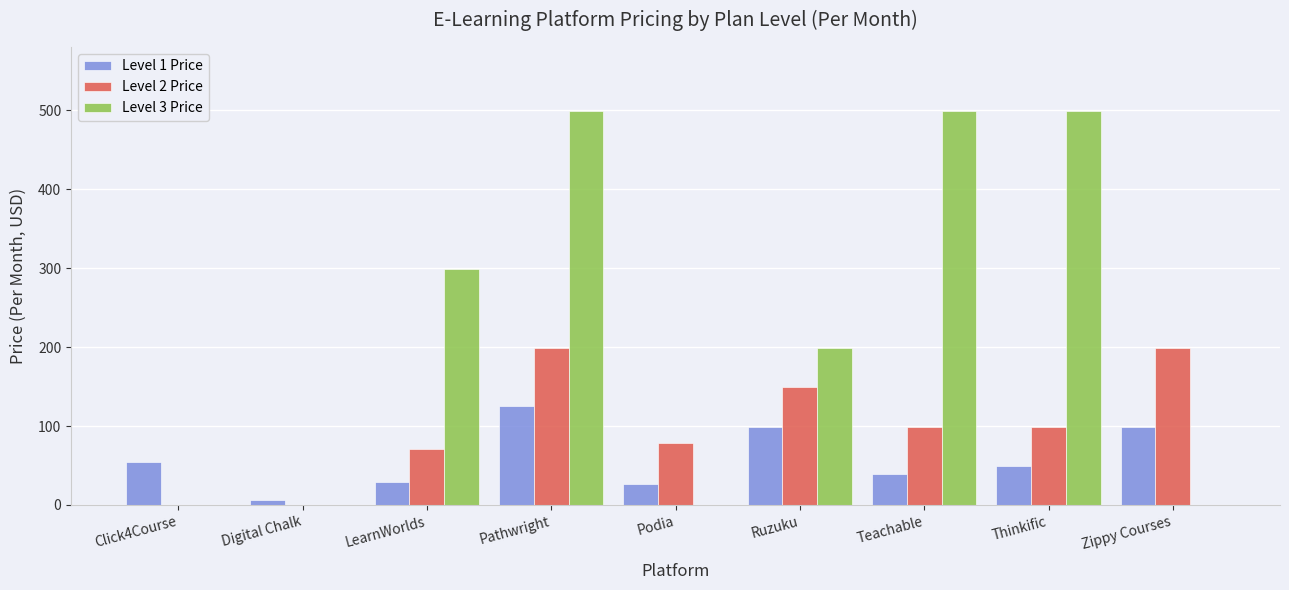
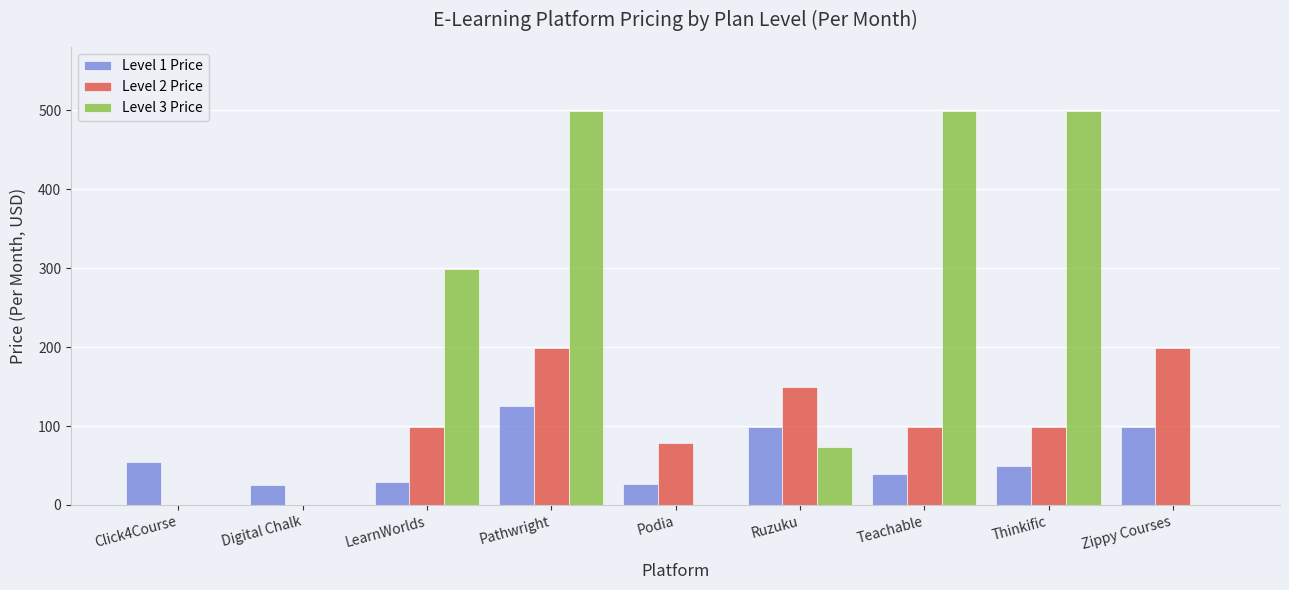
Level 1 Price, Digital Chalk: 10 -> 30
Level 2 Price, LearnWorlds: 70 -> 100
Level 3 Price, Ruzuku: 200 -> 70
